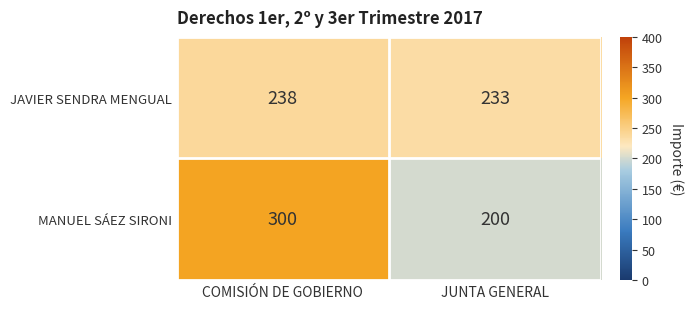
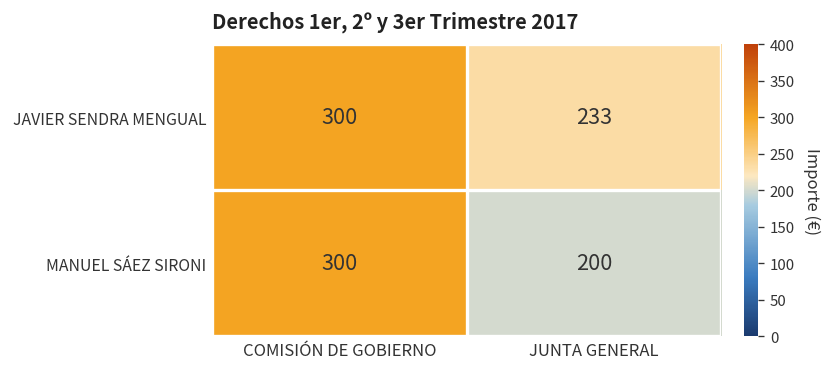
JAVIER SENDRA MENGUAL, COMISIÓN DE GOBIERNO: 238 -> 300
